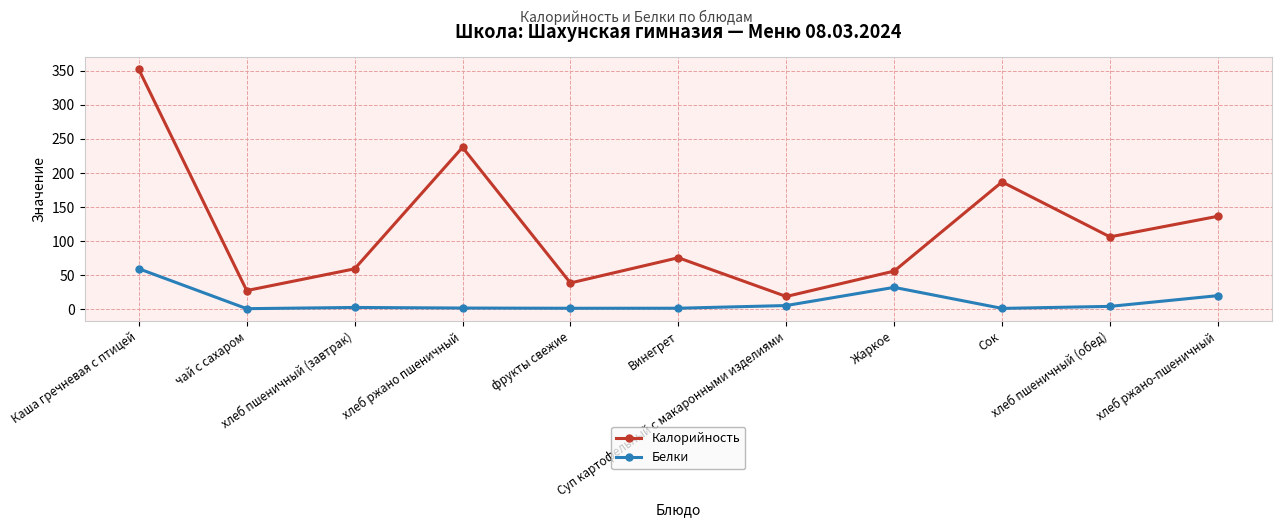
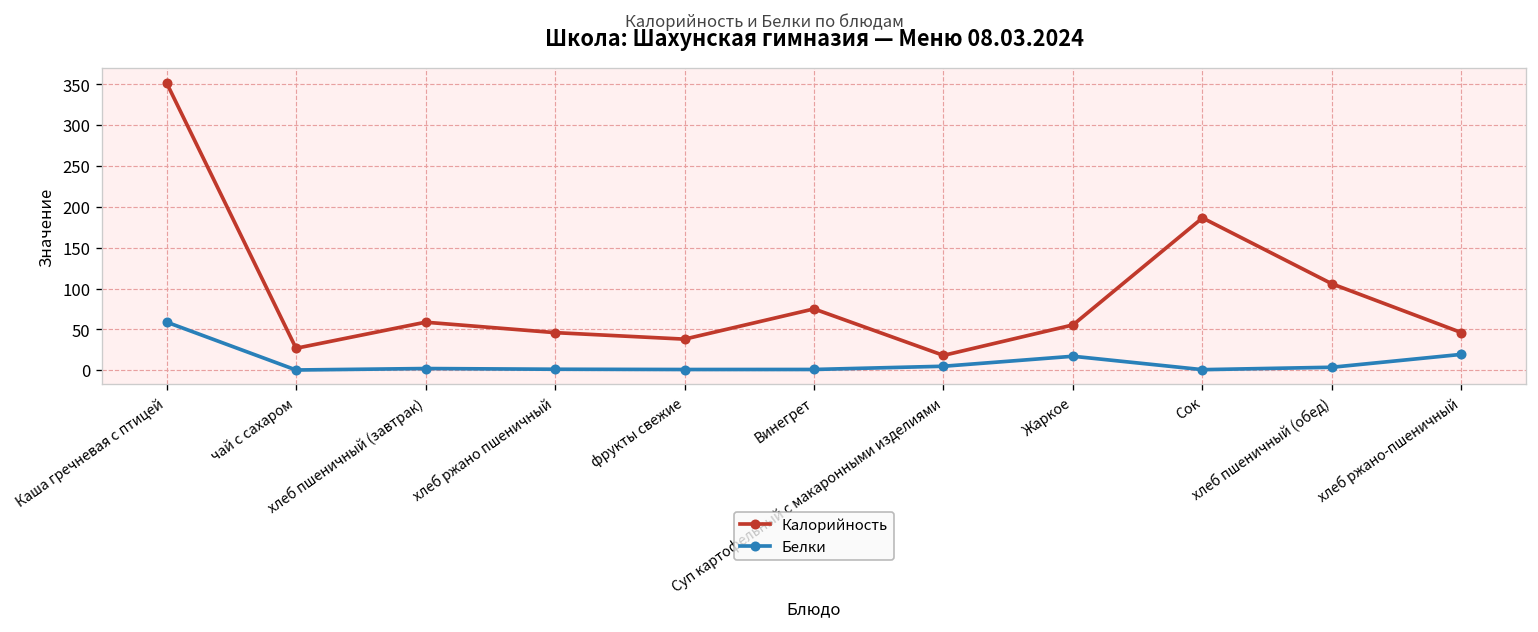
Калорийность, хлеб ржано пшеничный: 240 -> 50
Белки, Жаркое: 30 -> 20
Калорийность, хлеб ржано-пшеничный: 140 -> 50
